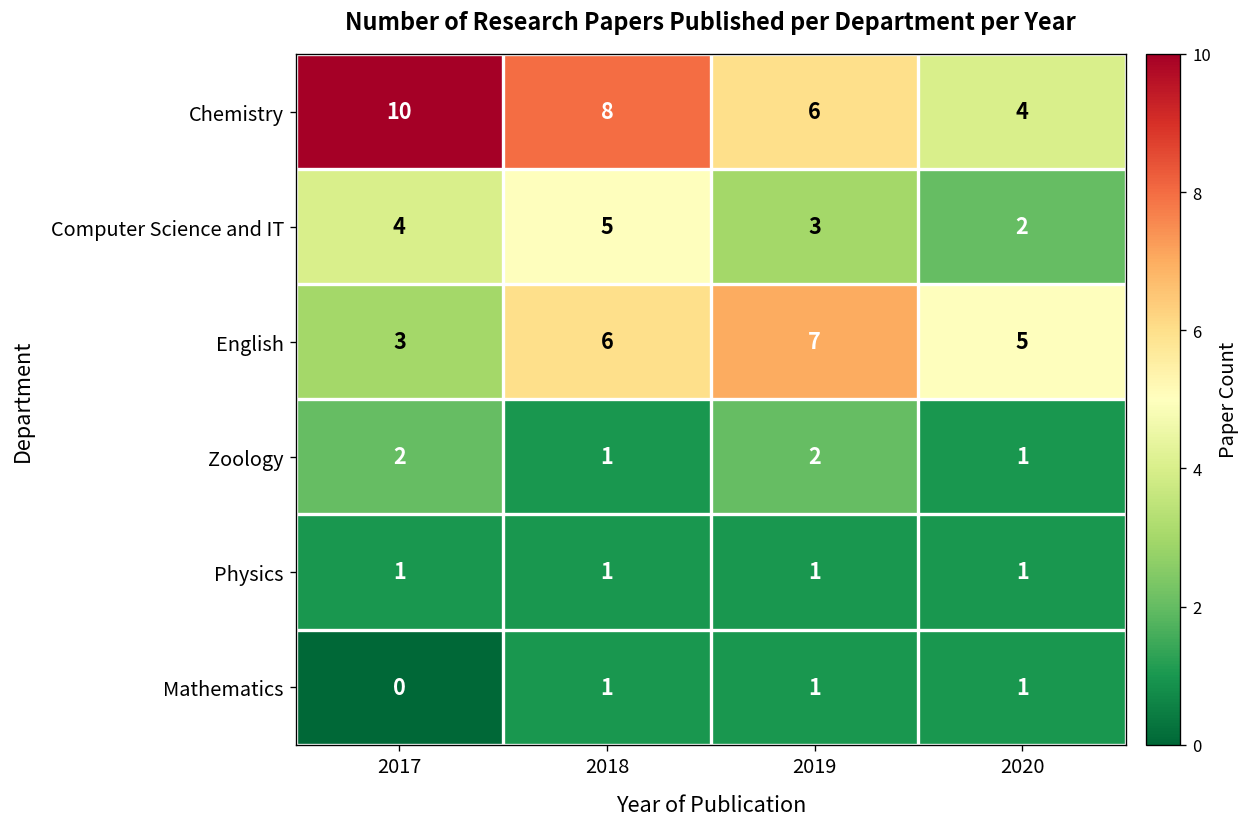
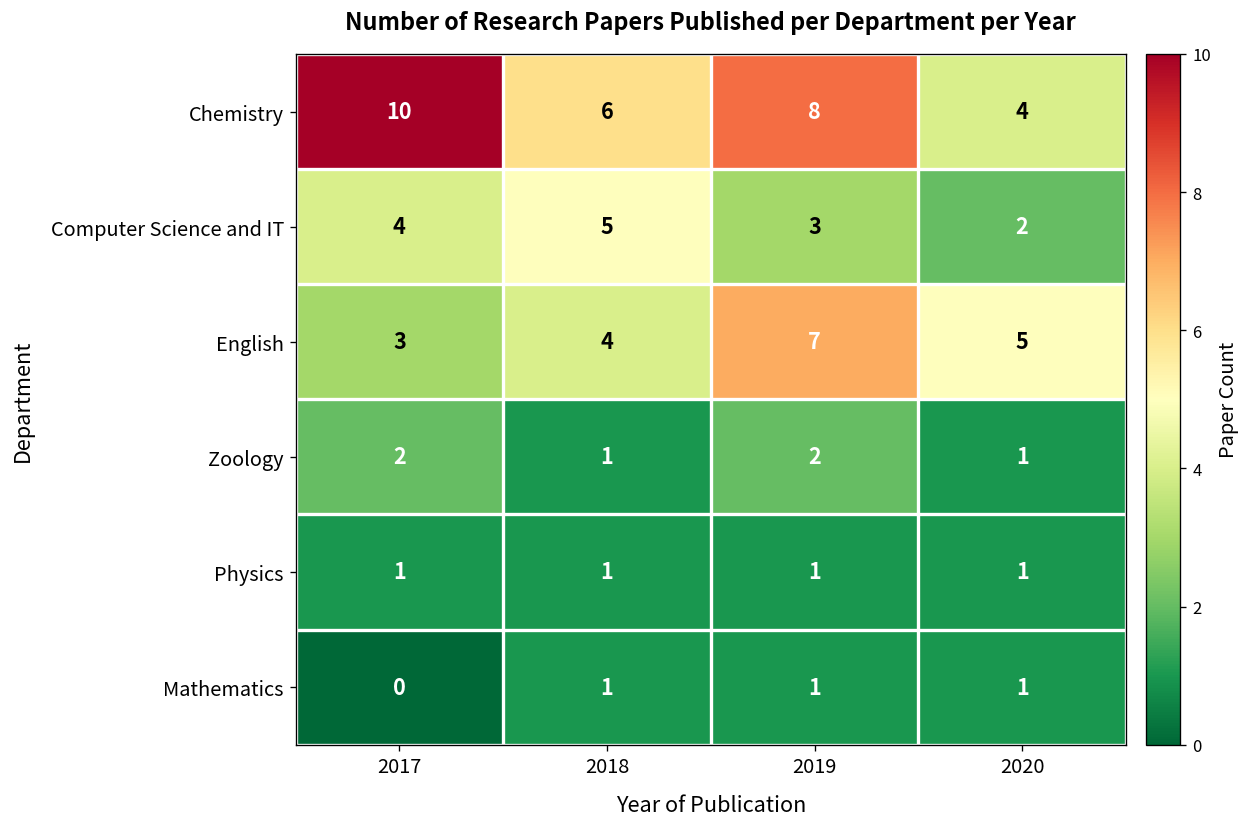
Chemistry, 2018: 8 -> 6
Chemistry, 2019: 6 -> 8
English, 2018: 6 -> 4
